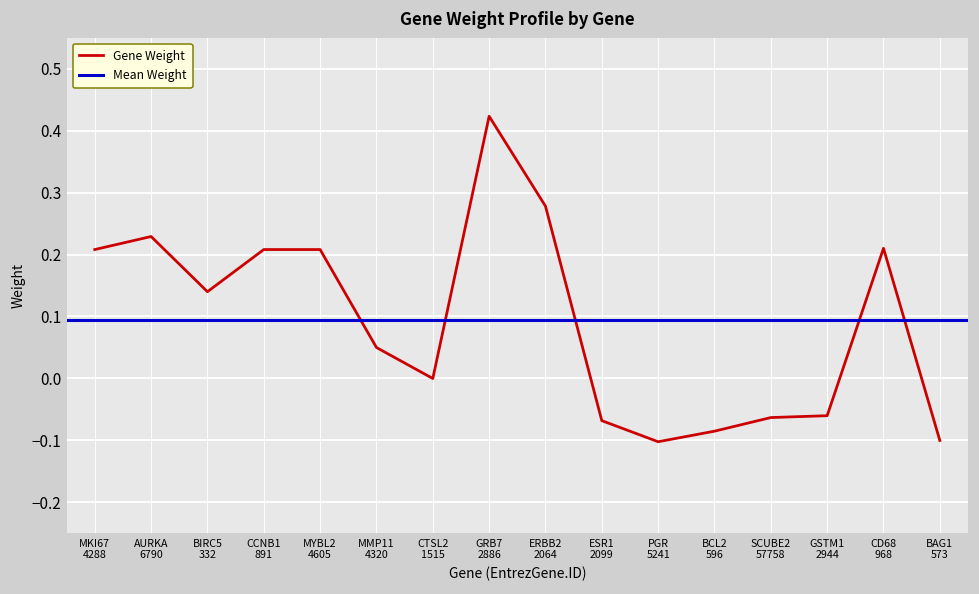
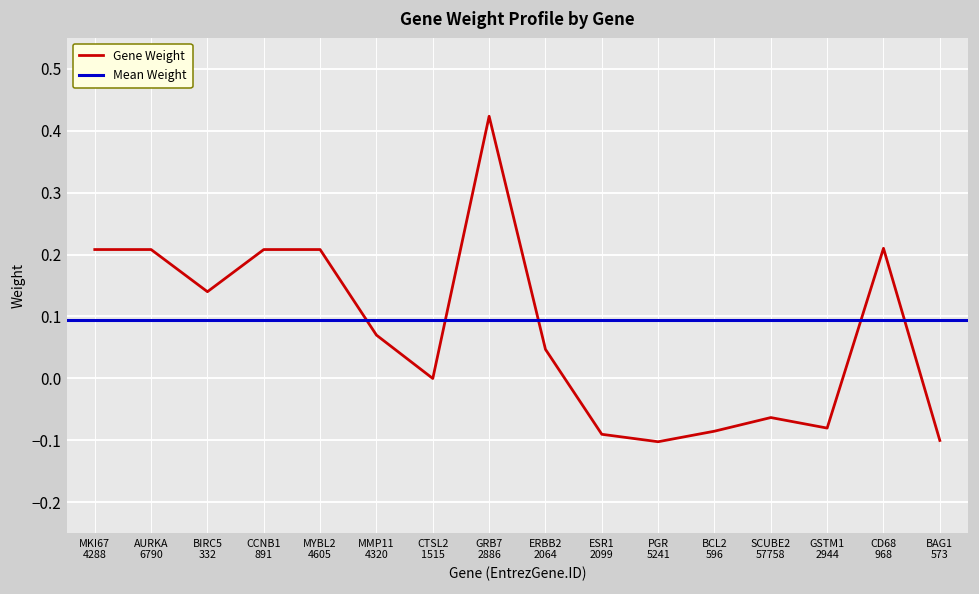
AURKA 6790: 0.23 -> 0.21
MMP11 4320: 0.05 -> 0.07
ERBB2 2064: 0.28 -> 0.05
ESR1 2099: -0.07 -> -0.09
GSTM1 2944: -0.06 -> -0.08
